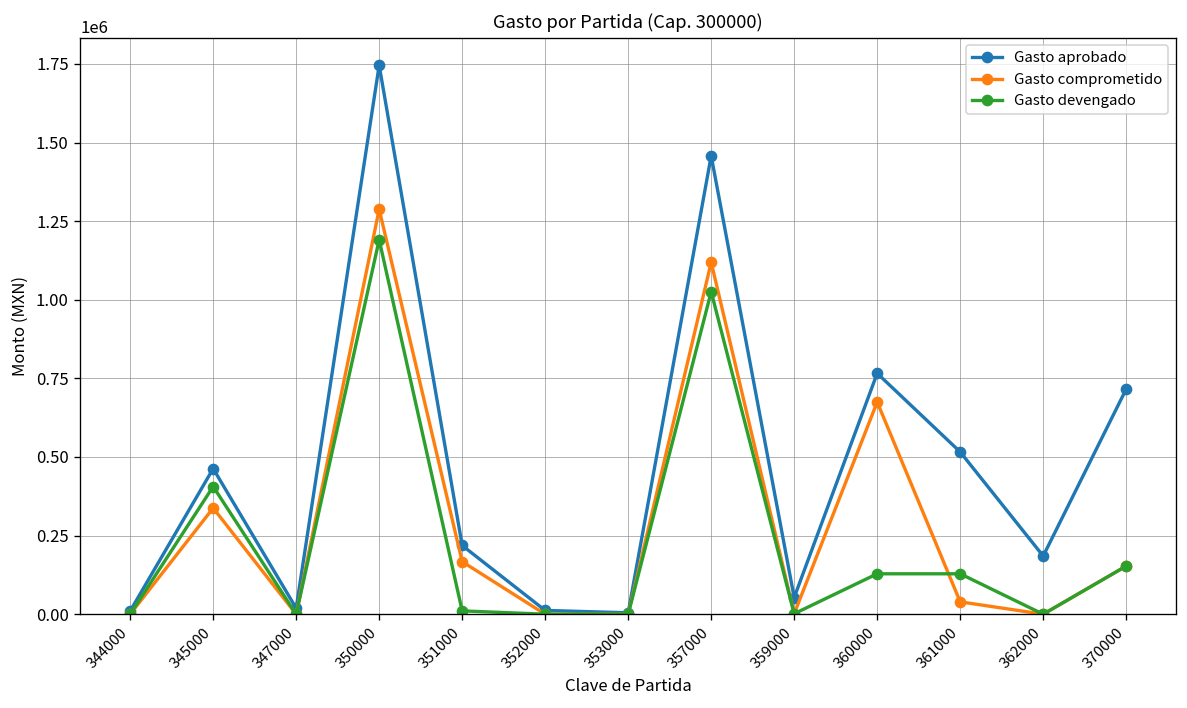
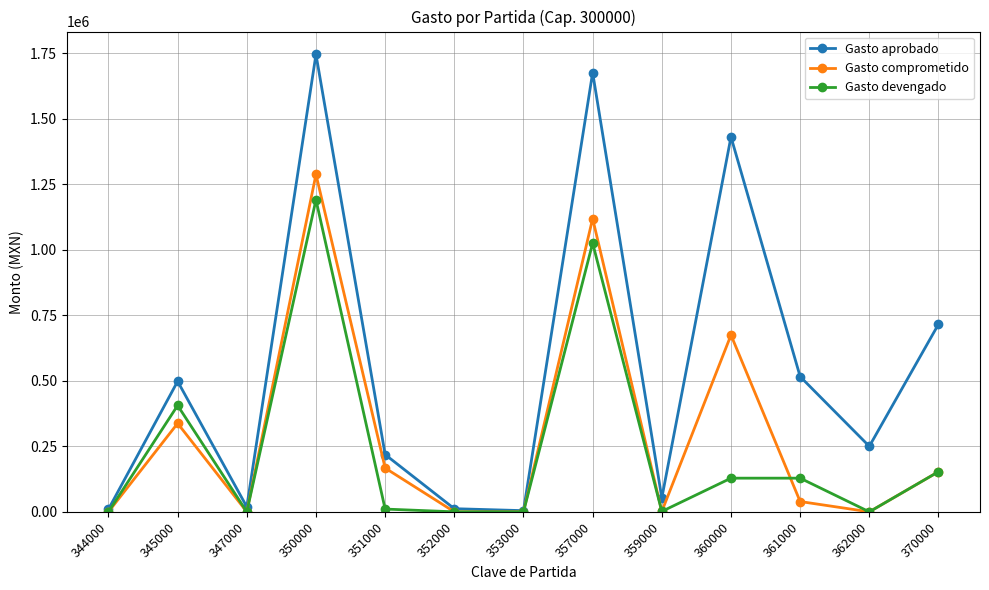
Gasto aprobado, 345000: 460000 -> 500000
Gasto aprobado, 357000: 1460000 -> 1680000
Gasto aprobado, 360000: 770000 -> 1430000
Gasto aprobado, 362000: 180000 -> 250000
